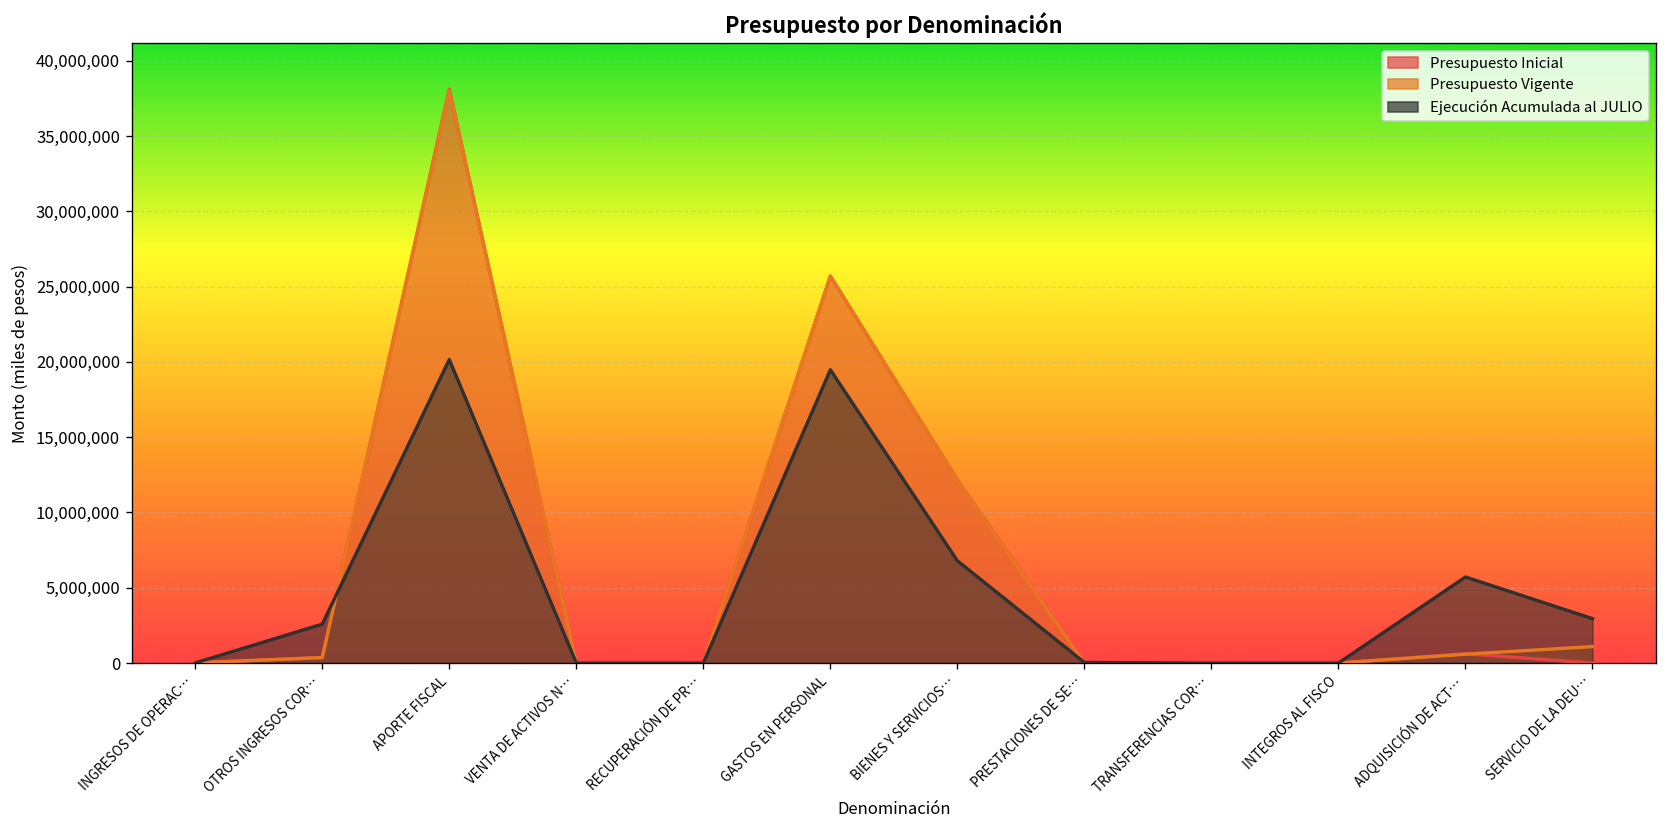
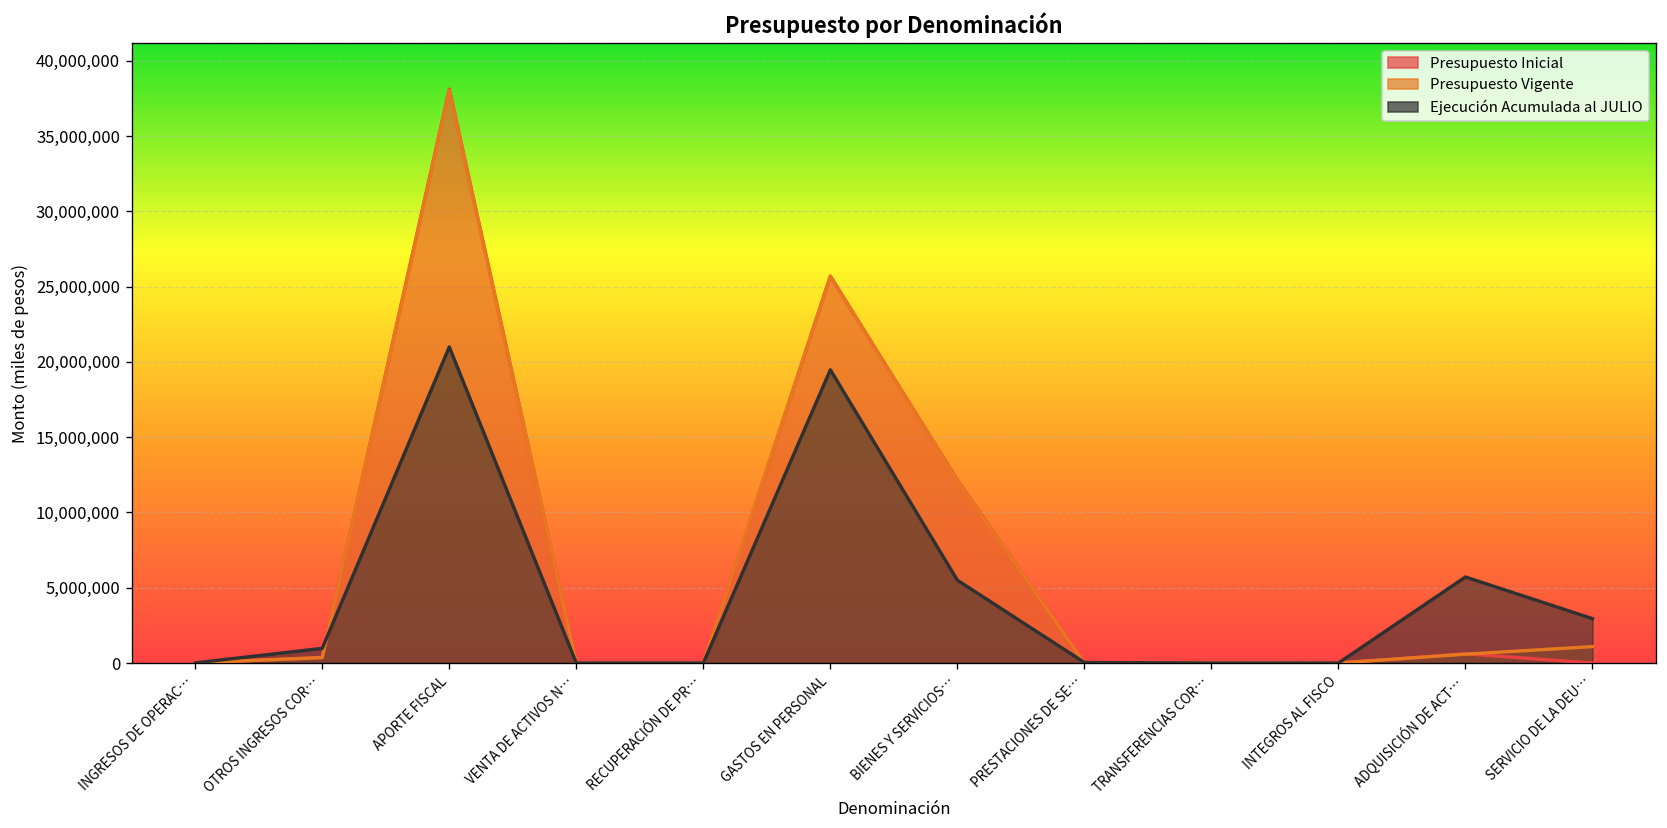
Ejecución Acumulada al JULIO, OTROS INGRESOS COR…: 2,600,000 -> 1,000,000
Ejecución Acumulada al JULIO, APORTE FISCAL: 20,200,000 -> 21,000,000
Ejecución Acumulada al JULIO, BIENES Y SERVICIOS…: 6,800,000 -> 5,500,000
